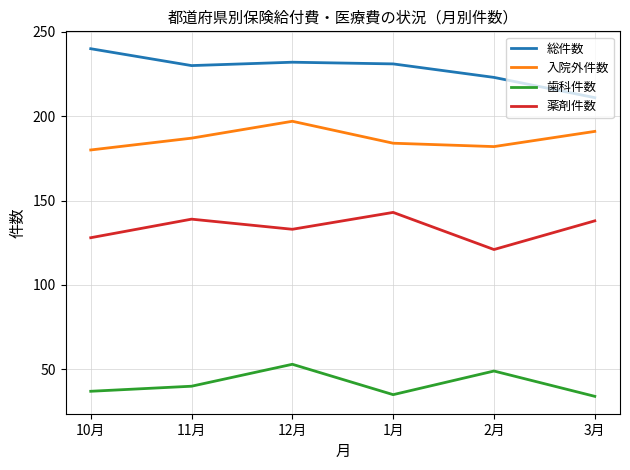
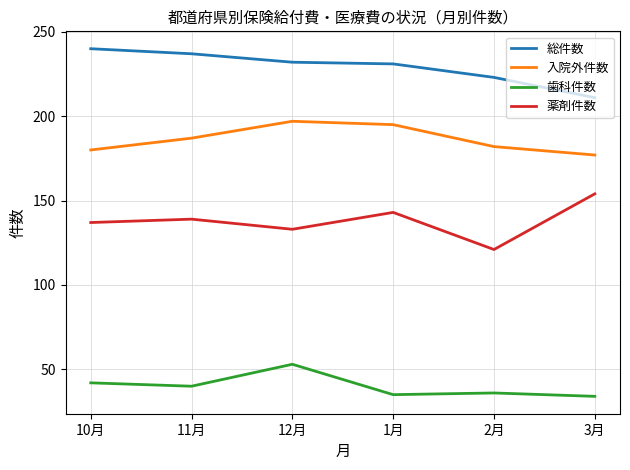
歯科件数, 10月: 37 -> 42
薬剤件数, 10月: 128 -> 137
総件数, 11月: 230 -> 237
入院外件数, 1月: 184 -> 195
歯科件数, 2月: 49 -> 36
入院外件数, 3月: 191 -> 177
薬剤件数, 3月: 138 -> 154
